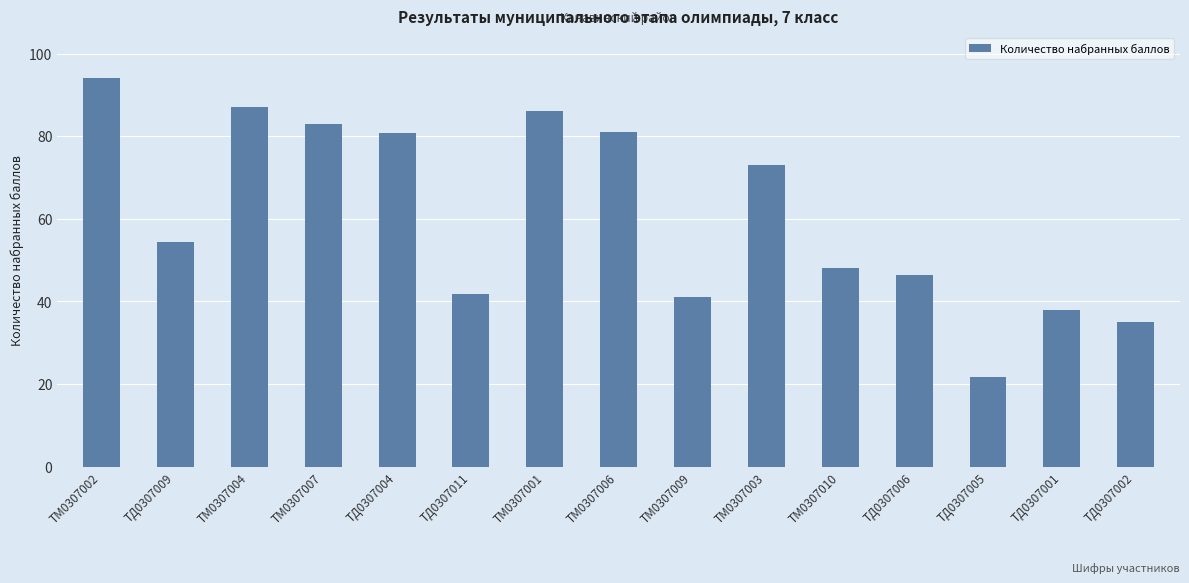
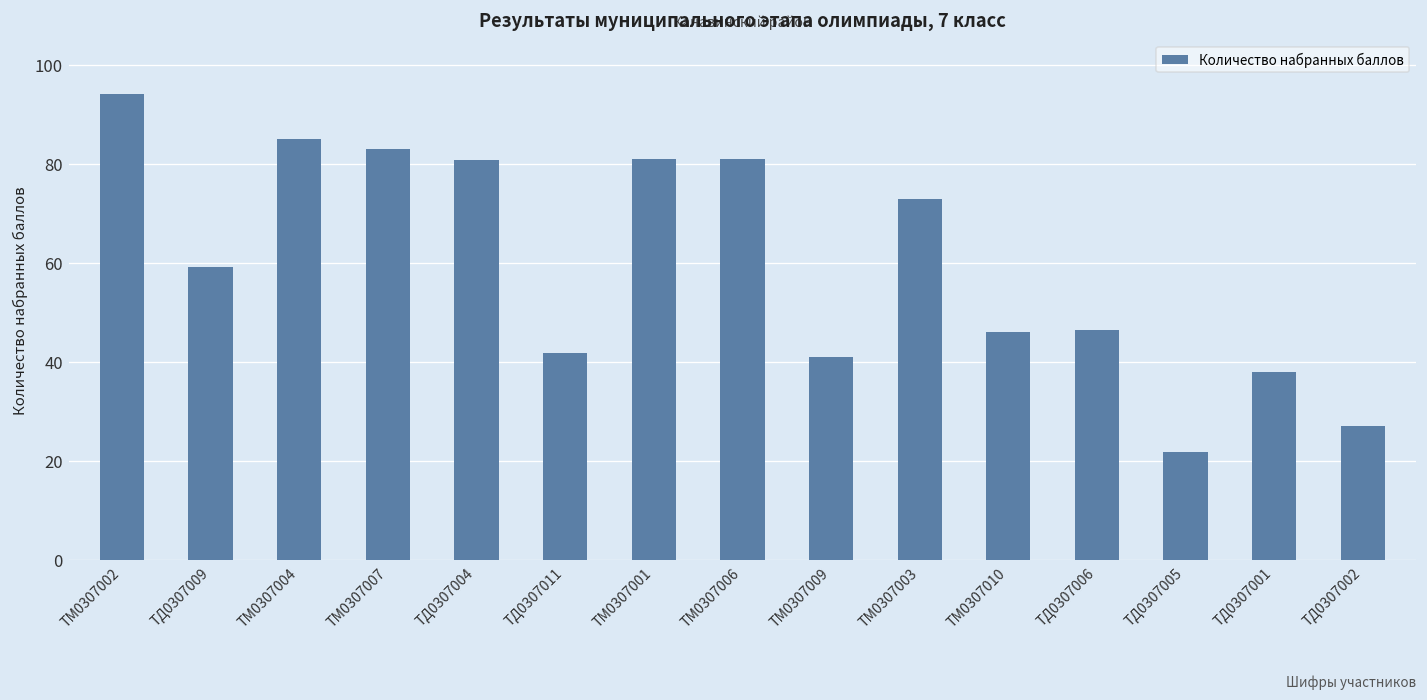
ТД0307009: 54 -> 59
ТМ0307004: 87 -> 85
ТМ0307001: 86 -> 81
ТМ0307010: 48 -> 46
ТД0307002: 35 -> 27
